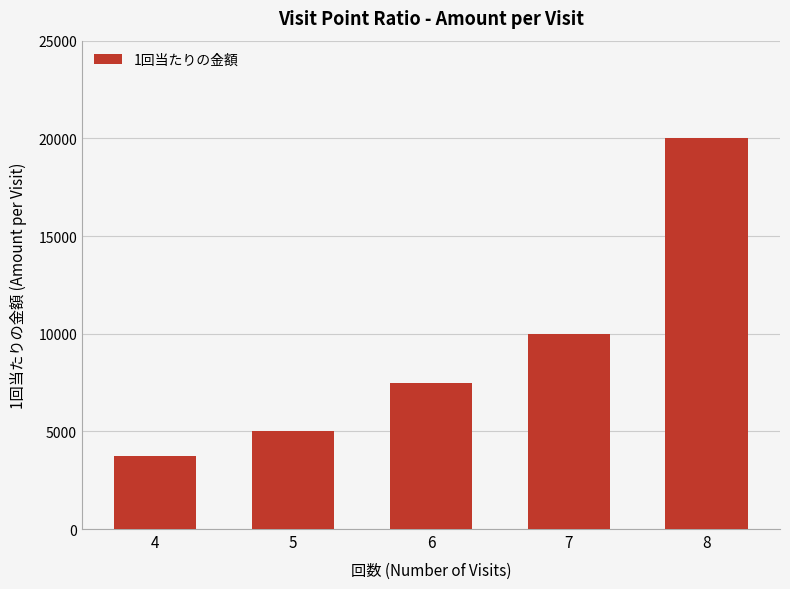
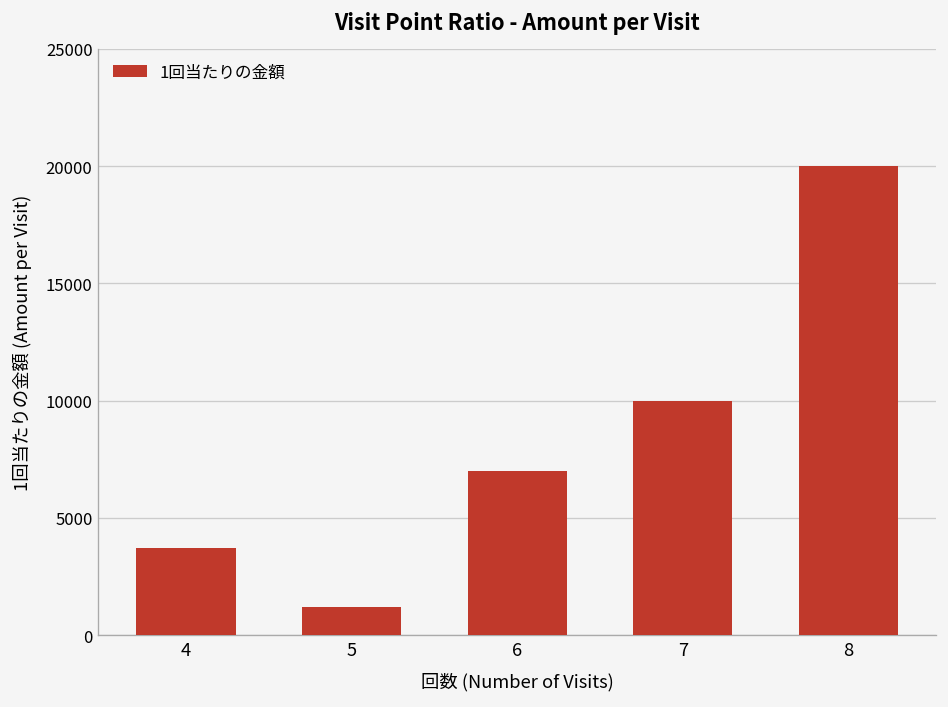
5: 5000 -> 1200
6: 7500 -> 7000
